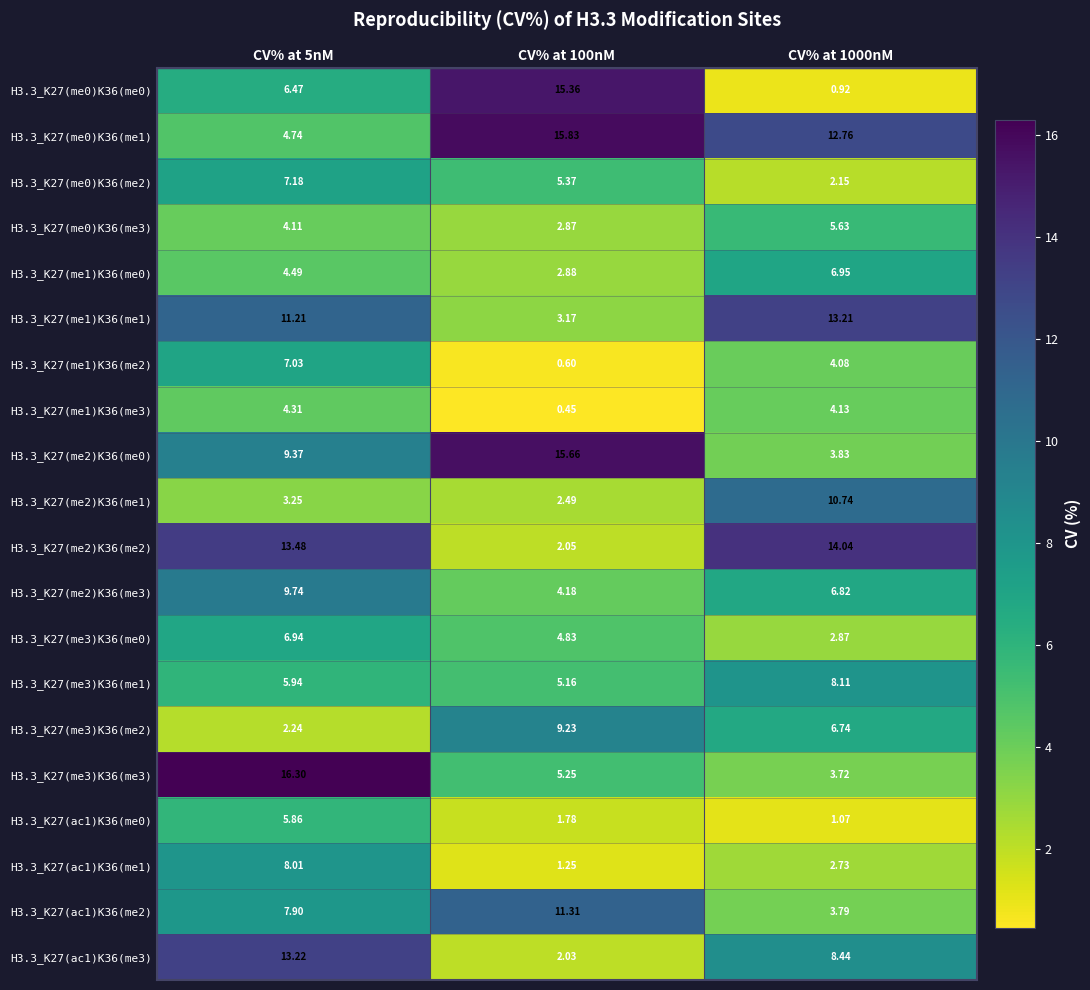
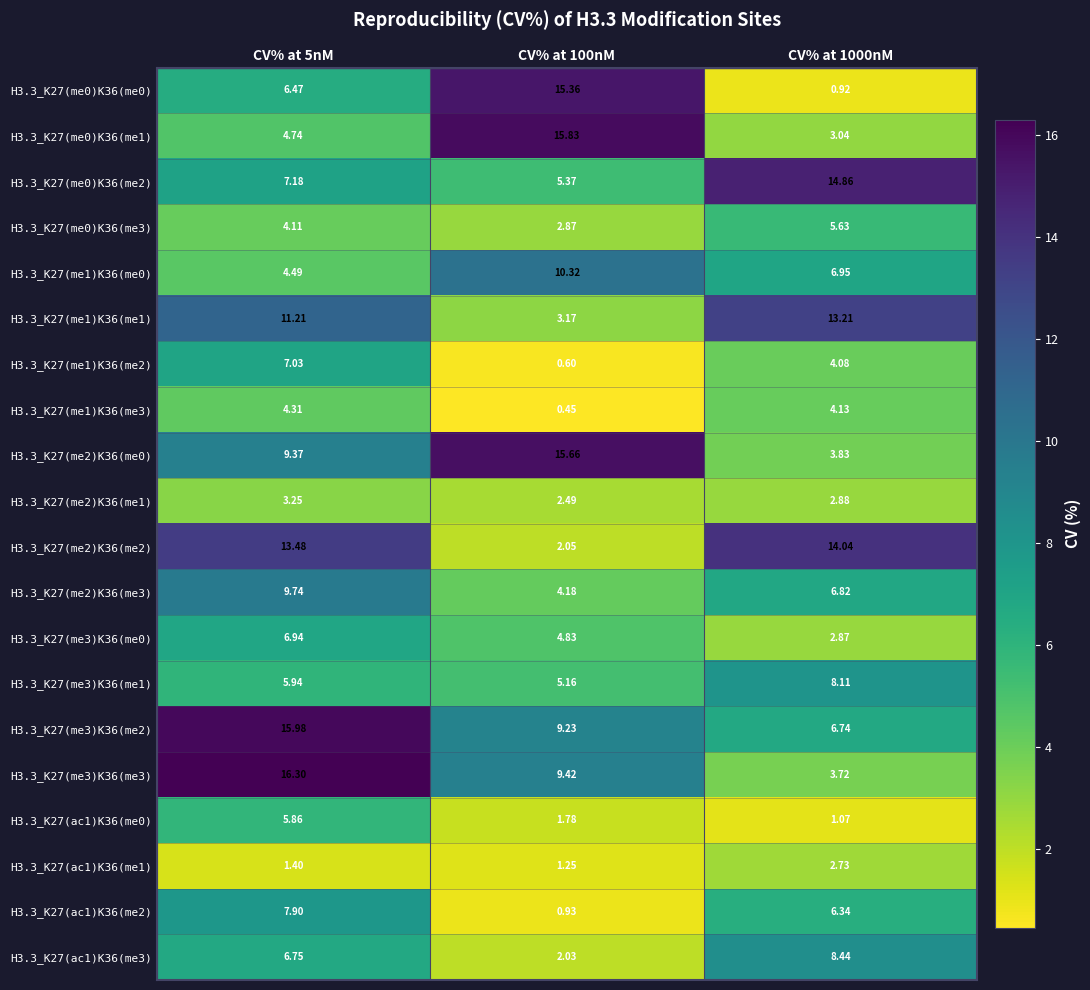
H3.3_K27(me0)K36(me1), CV% at 1000nM: 12.76 -> 3.04
H3.3_K27(me0)K36(me2), CV% at 1000nM: 2.15 -> 14.86
H3.3_K27(me1)K36(me0), CV% at 100nM: 2.88 -> 10.32
H3.3_K27(me2)K36(me1), CV% at 1000nM: 10.74 -> 2.88
H3.3_K27(me3)K36(me2), CV% at 5nM: 2.24 -> 15.98
H3.3_K27(me3)K36(me3), CV% at 100nM: 5.25 -> 9.42
H3.3_K27(ac1)K36(me1), CV% at 5nM: 8.01 -> 1.40
H3.3_K27(ac1)K36(me2), CV% at 100nM: 11.31 -> 0.93
H3.3_K27(ac1)K36(me2), CV% at 1000nM: 3.79 -> 6.34
H3.3_K27(ac1)K36(me3), CV% at 5nM: 13.22 -> 6.75
